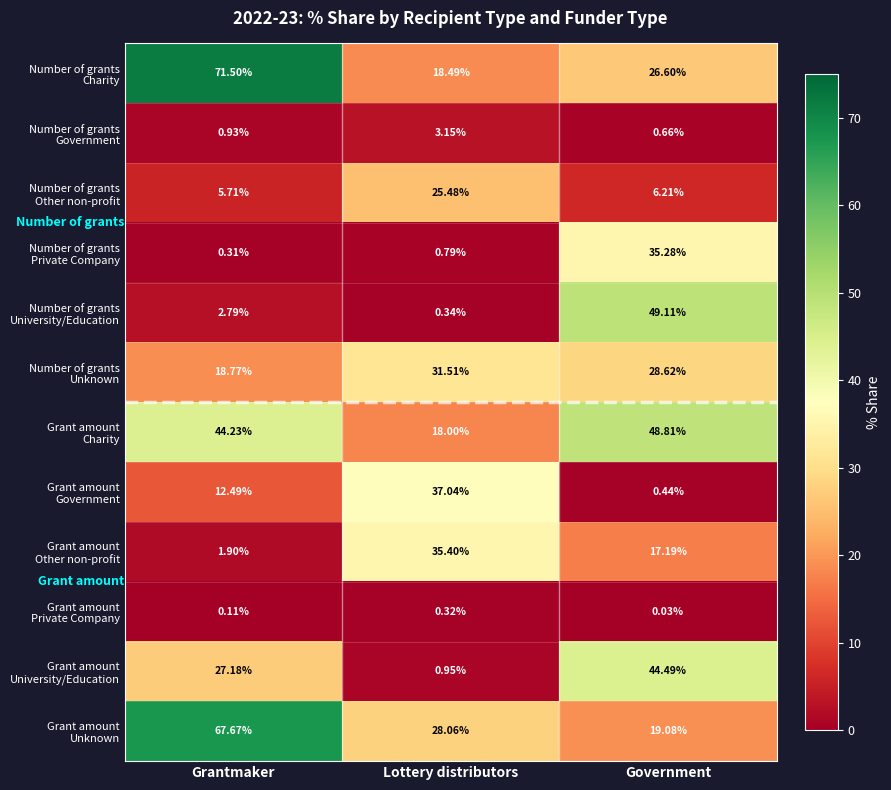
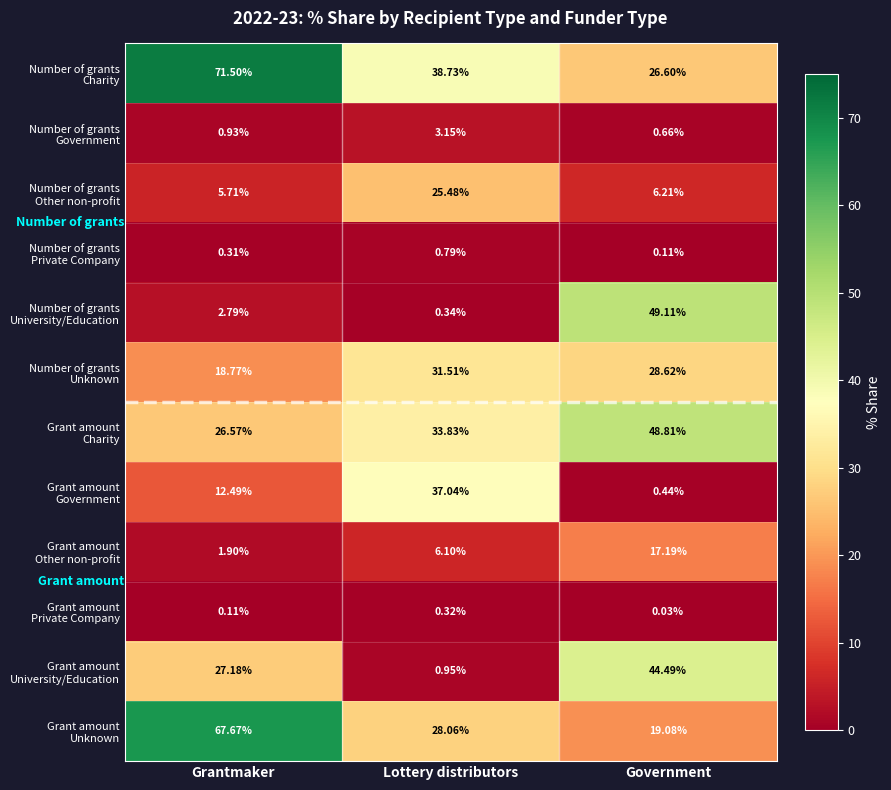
Number of grants Charity, Lottery distributors: 18.49% -> 38.73%
Number of grants Private Company, Government: 35.28% -> 0.11%
Grant amount Charity, Grantmaker: 44.23% -> 26.57%
Grant amount Charity, Lottery distributors: 18.00% -> 33.83%
Grant amount Other non-profit, Lottery distributors: 35.40% -> 6.10%
